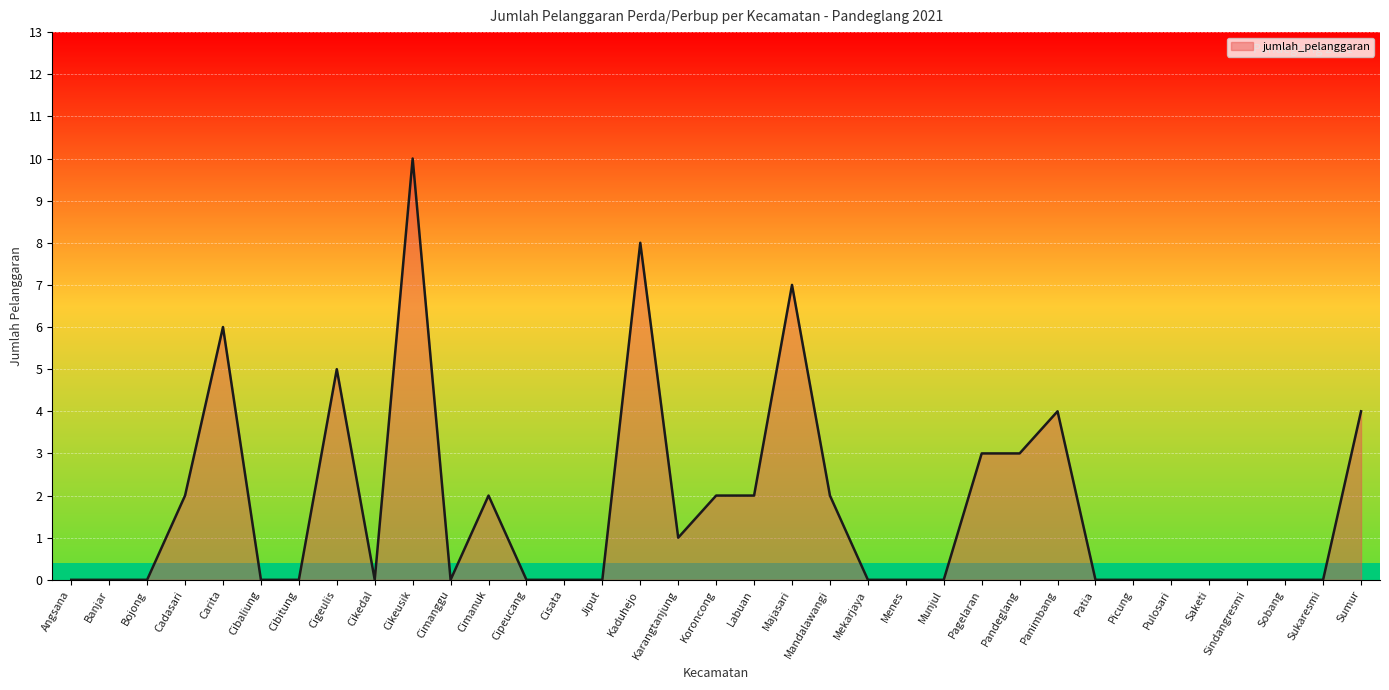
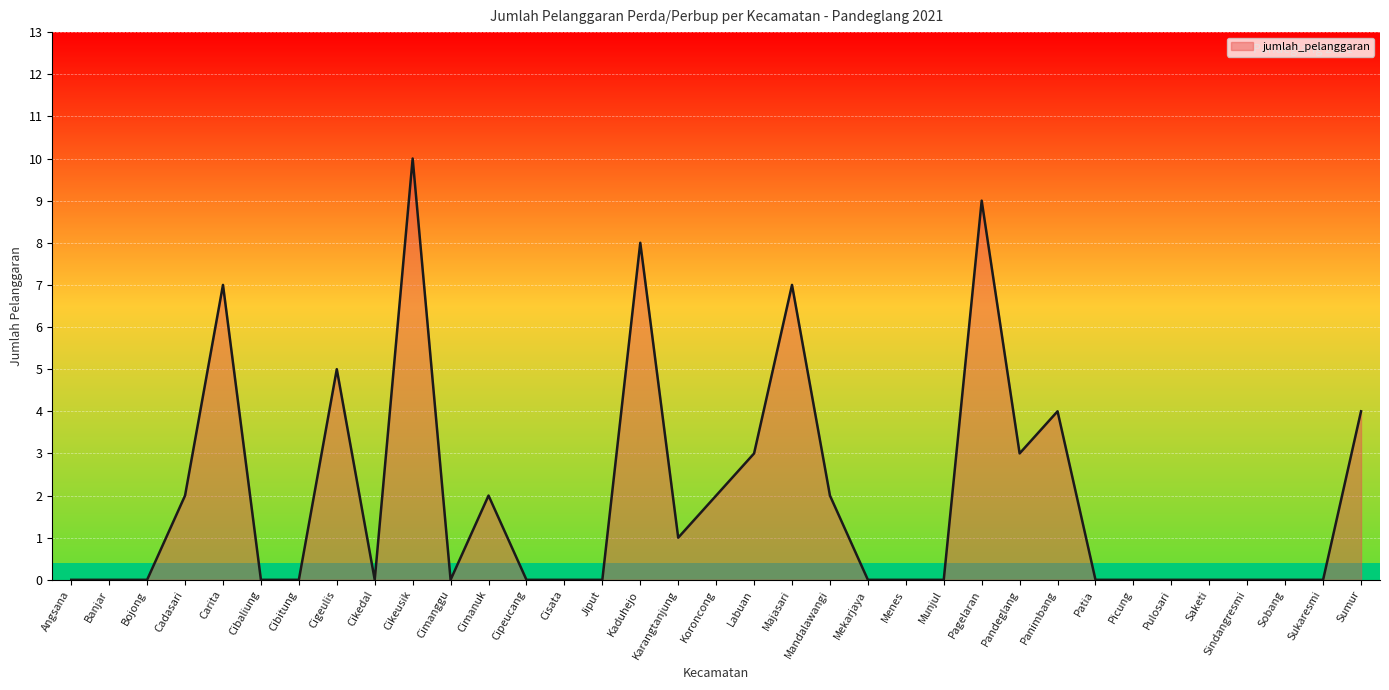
Carita: 6 -> 7
Labuan: 2 -> 3
Pagelaran: 3 -> 9
